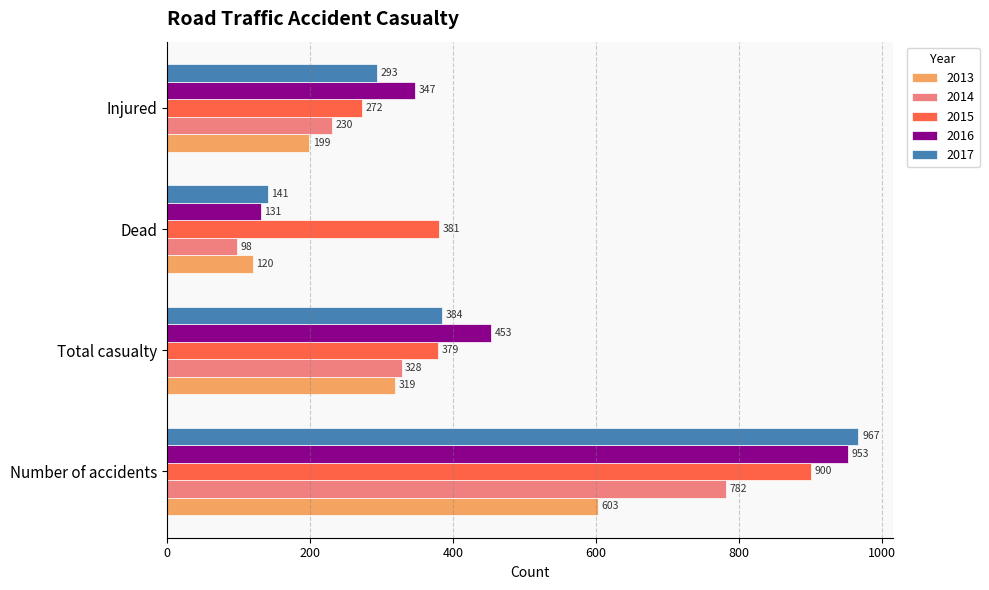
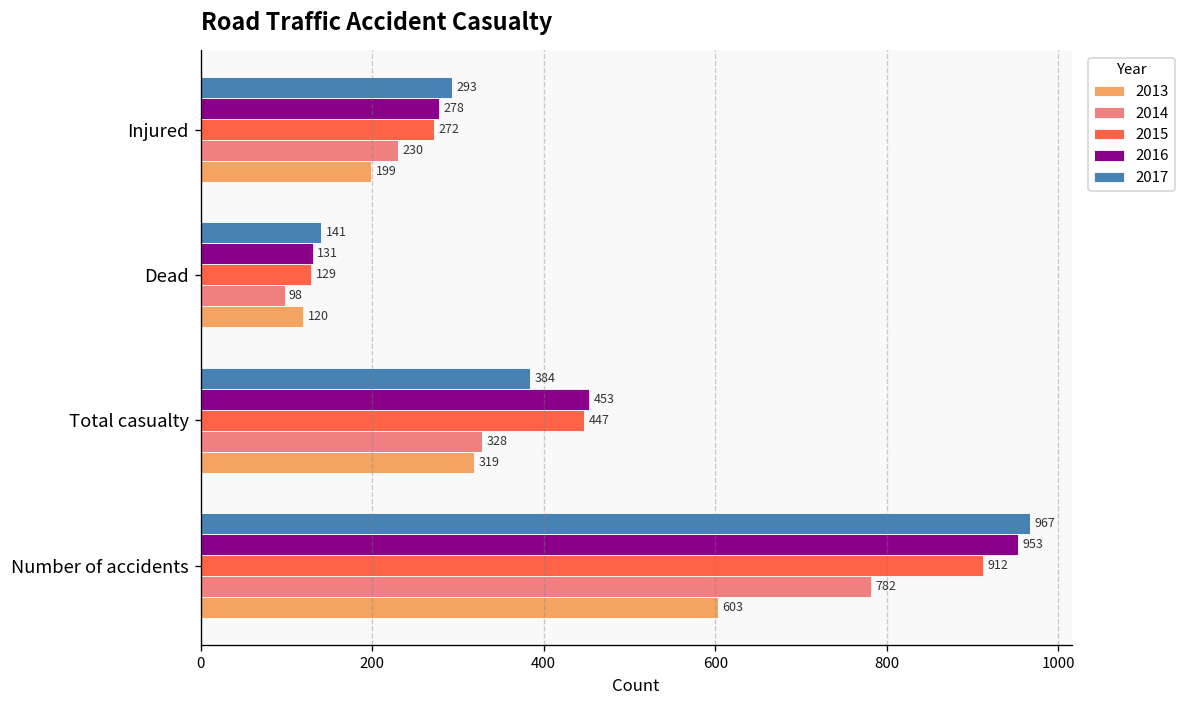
2016, Injured: 347 -> 278
2015, Dead: 381 -> 129
2015, Total casualty: 379 -> 447
2015, Number of accidents: 900 -> 912
